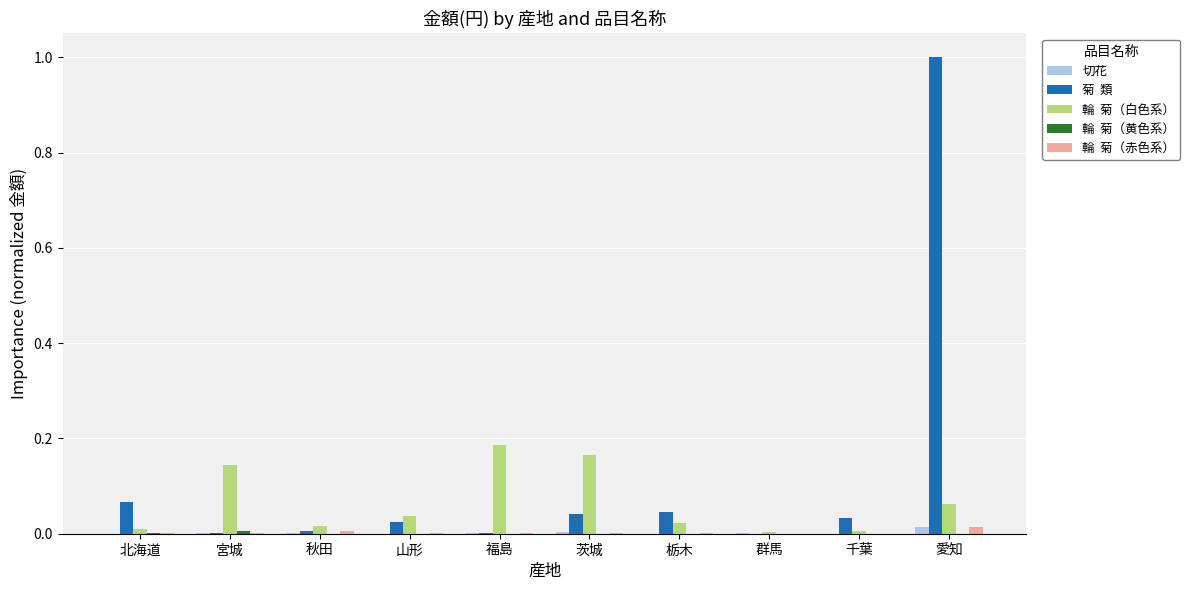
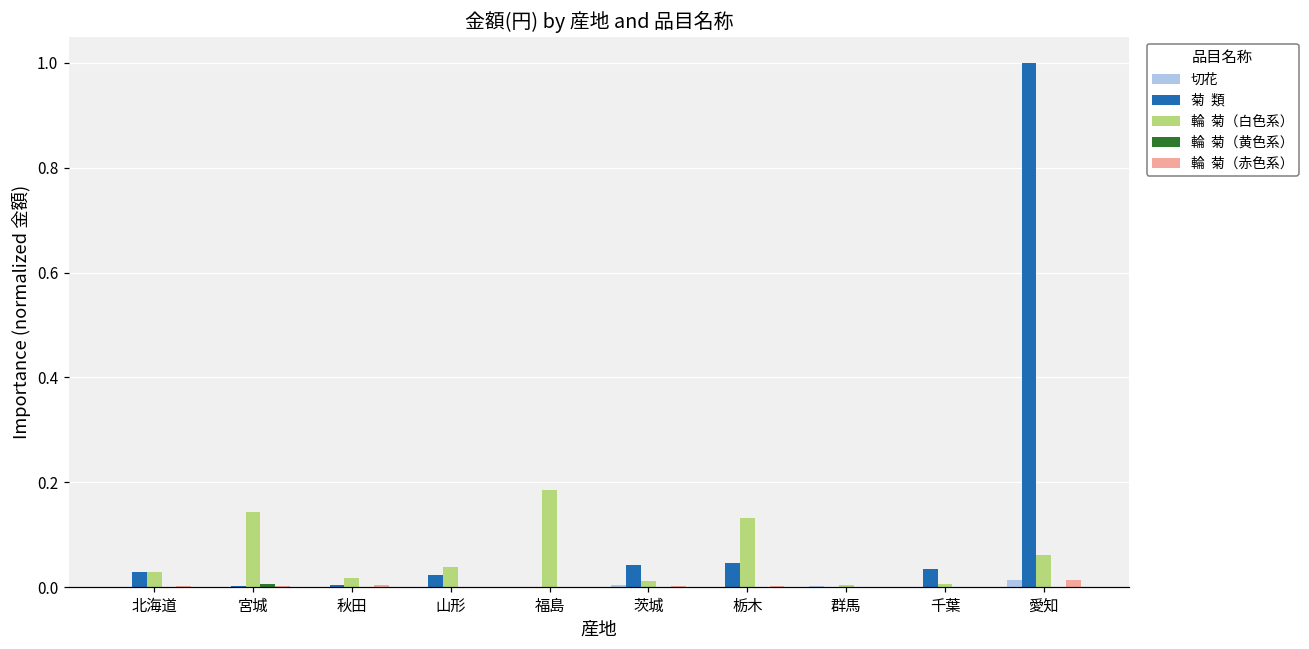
菊 類, 北海道: 0.07 -> 0.03
輪 菊（白色系）, 北海道: 0.01 -> 0.03
輪 菊（白色系）, 茨城: 0.16 -> 0.01
輪 菊（白色系）, 栃木: 0.02 -> 0.13
